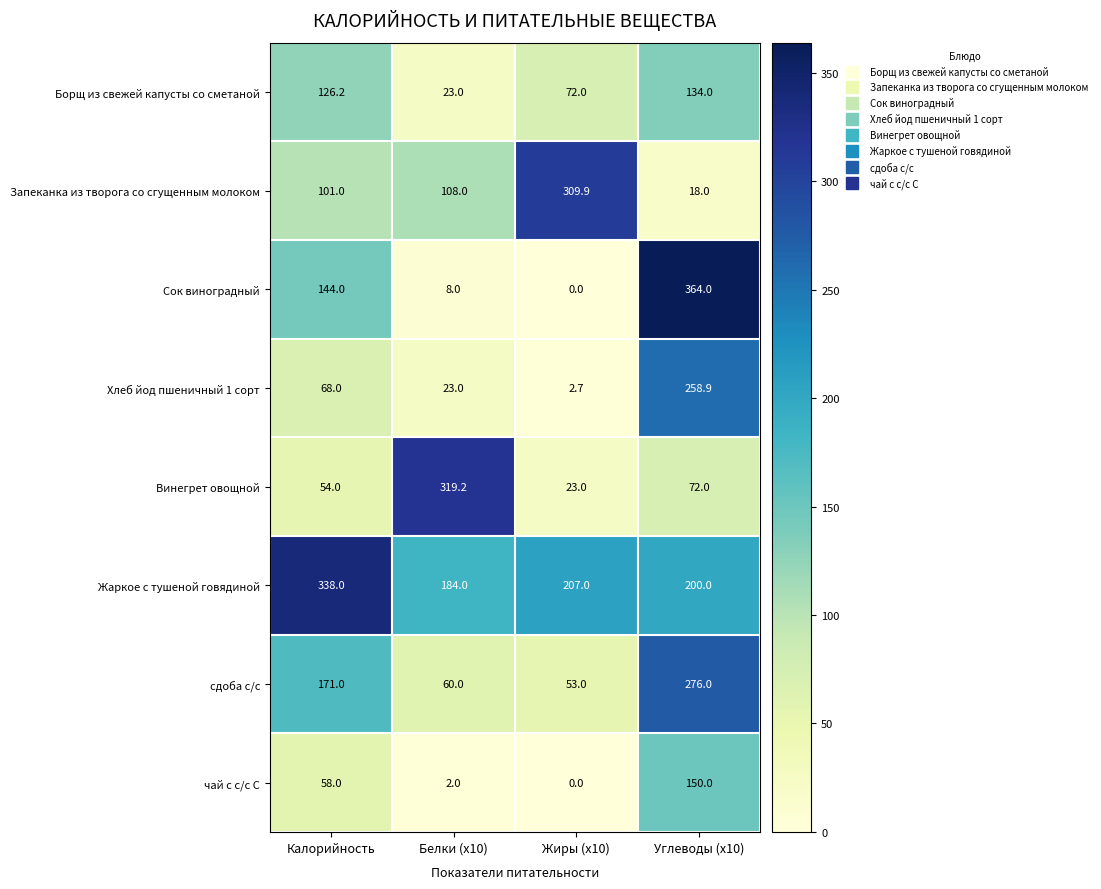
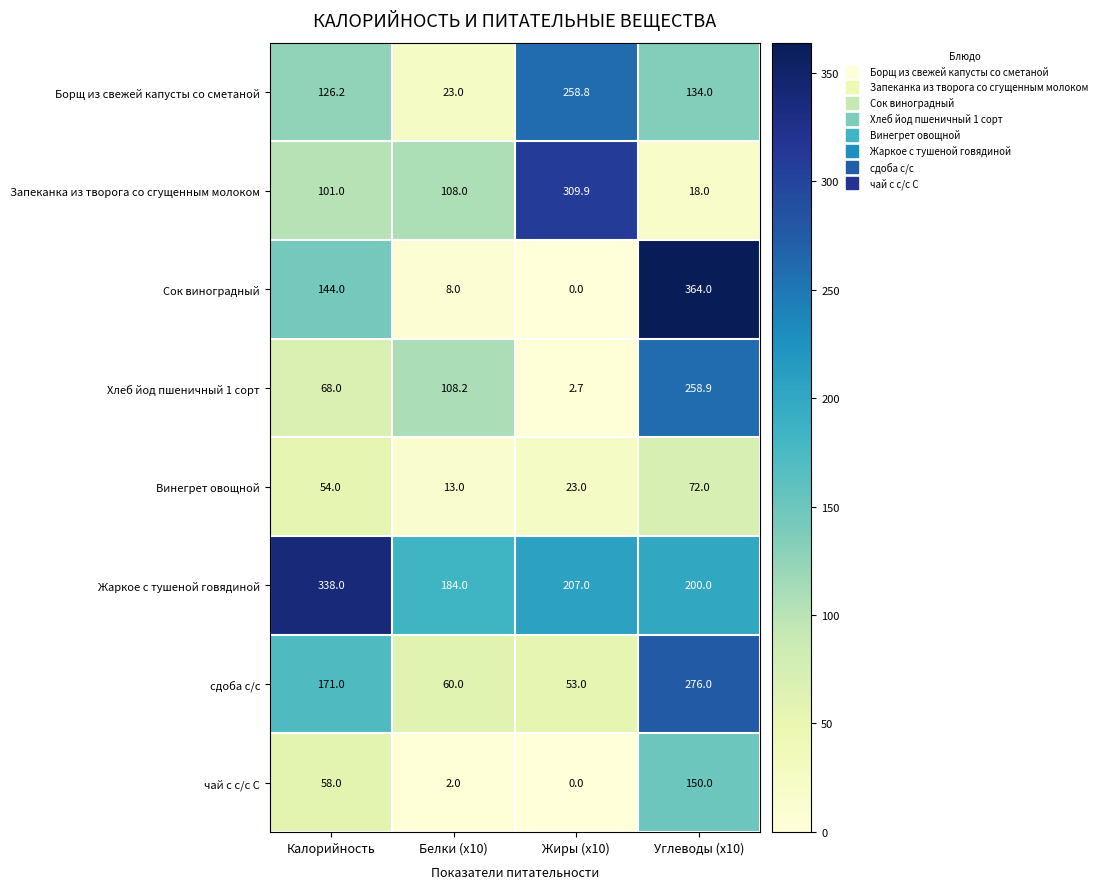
Борщ из свежей капусты со сметаной, Жиры (x10): 72.0 -> 258.8
Хлеб йод пшеничный 1 сорт, Белки (x10): 23.0 -> 108.2
Винегрет овощной, Белки (x10): 319.2 -> 13.0
